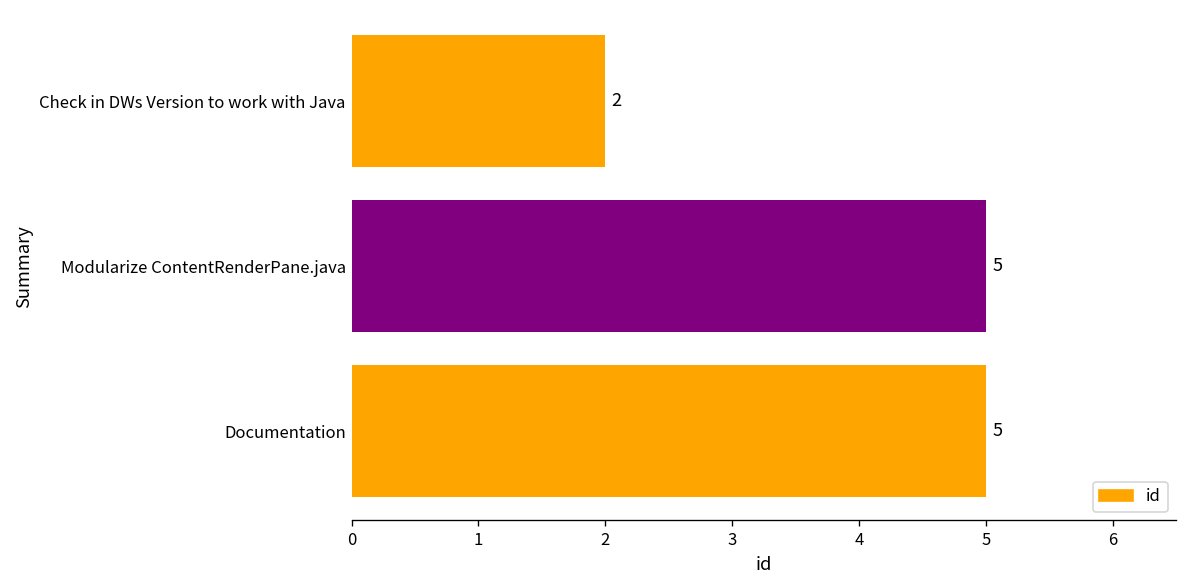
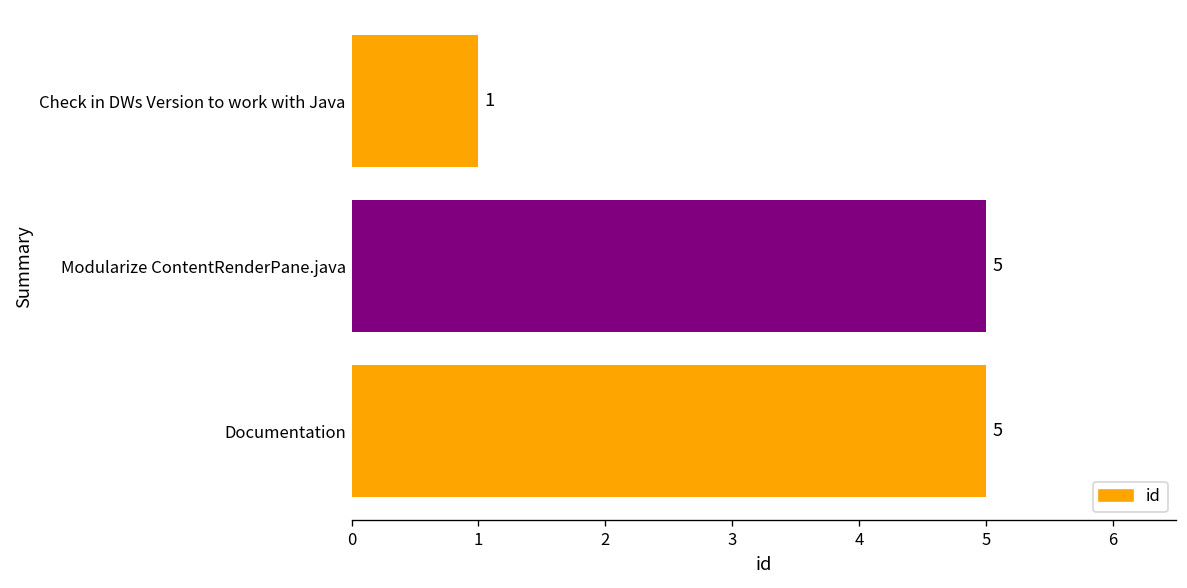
Check in DWs Version to work with Java: 2 -> 1
